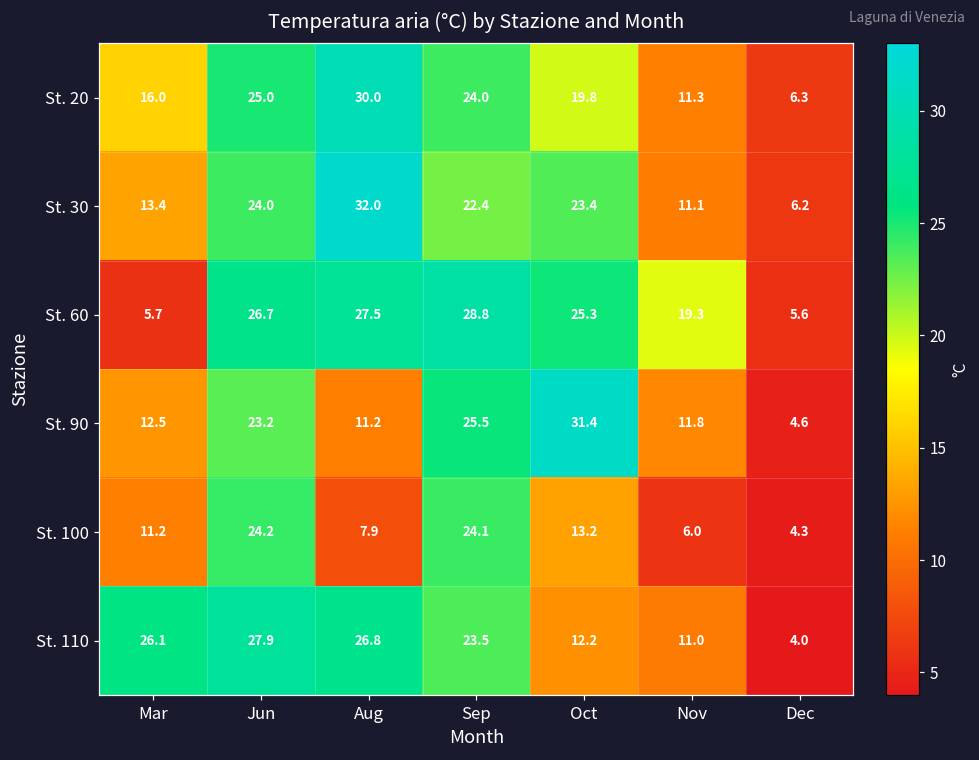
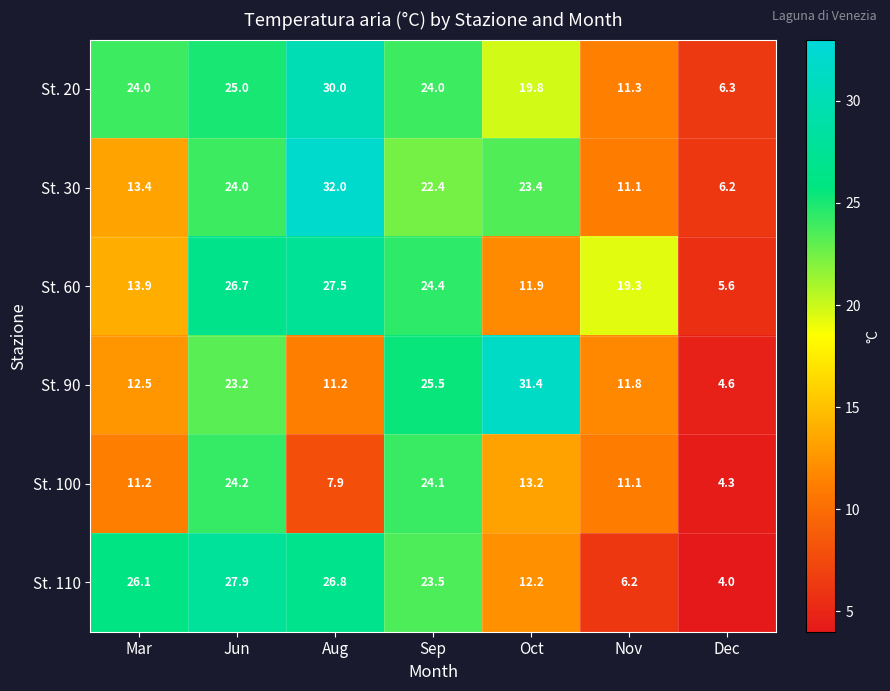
St. 20, Mar: 16.0 -> 24.0
St. 60, Mar: 5.7 -> 13.9
St. 60, Sep: 28.8 -> 24.4
St. 60, Oct: 25.3 -> 11.9
St. 100, Nov: 6.0 -> 11.1
St. 110, Nov: 11.0 -> 6.2
